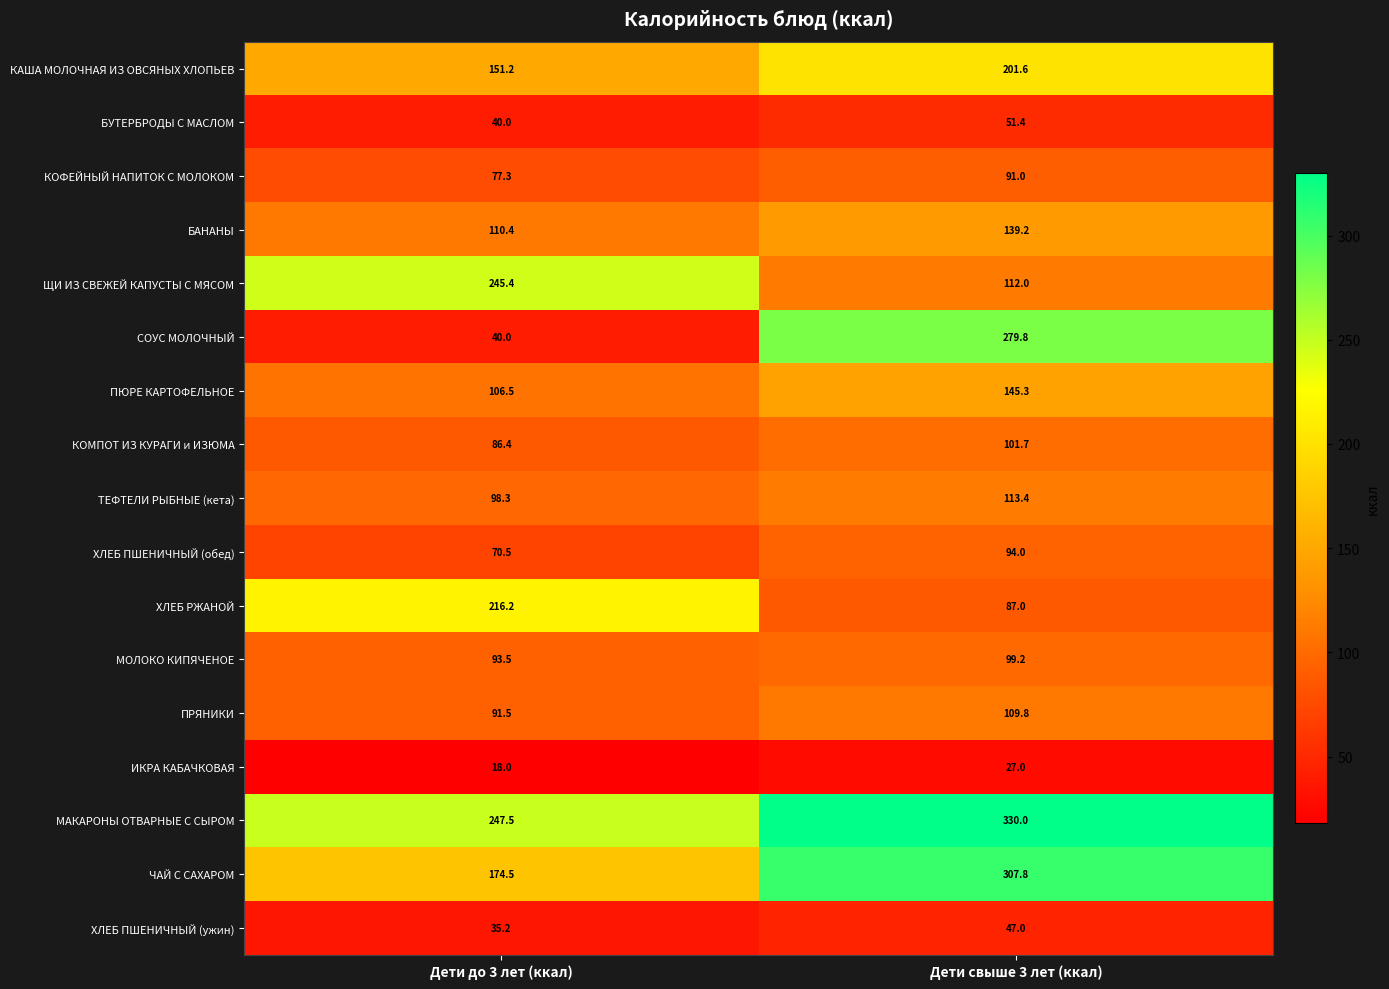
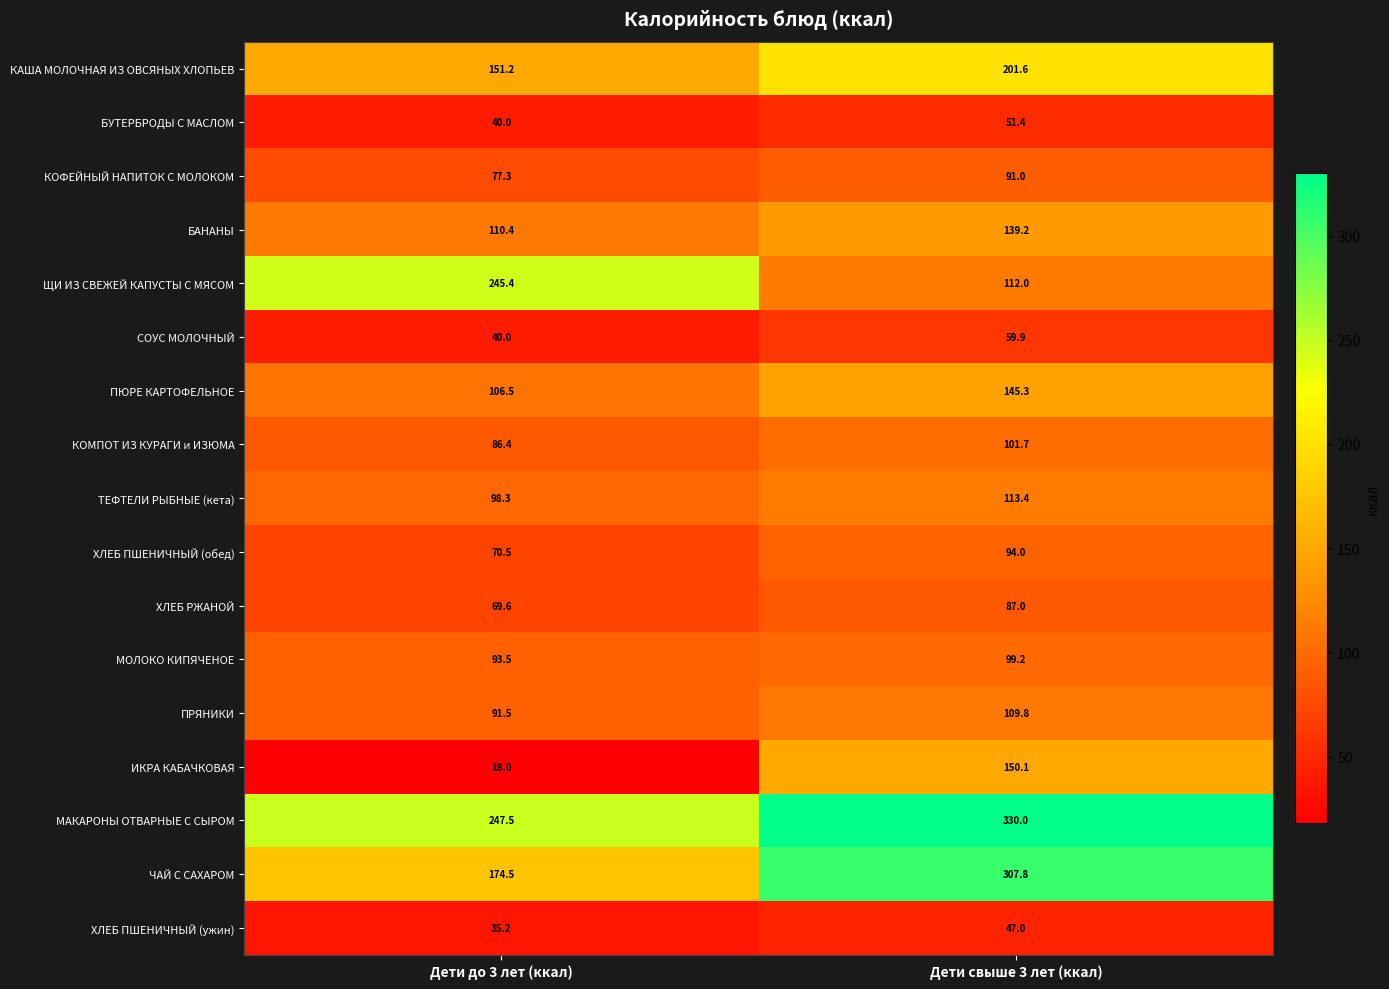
СОУС МОЛОЧНЫЙ, Дети свыше 3 лет (ккал): 279.8 -> 59.9
ХЛЕБ РЖАНОЙ, Дети до 3 лет (ккал): 216.2 -> 69.6
ИКРА КАБАЧКОВАЯ, Дети свыше 3 лет (ккал): 27.0 -> 150.1
